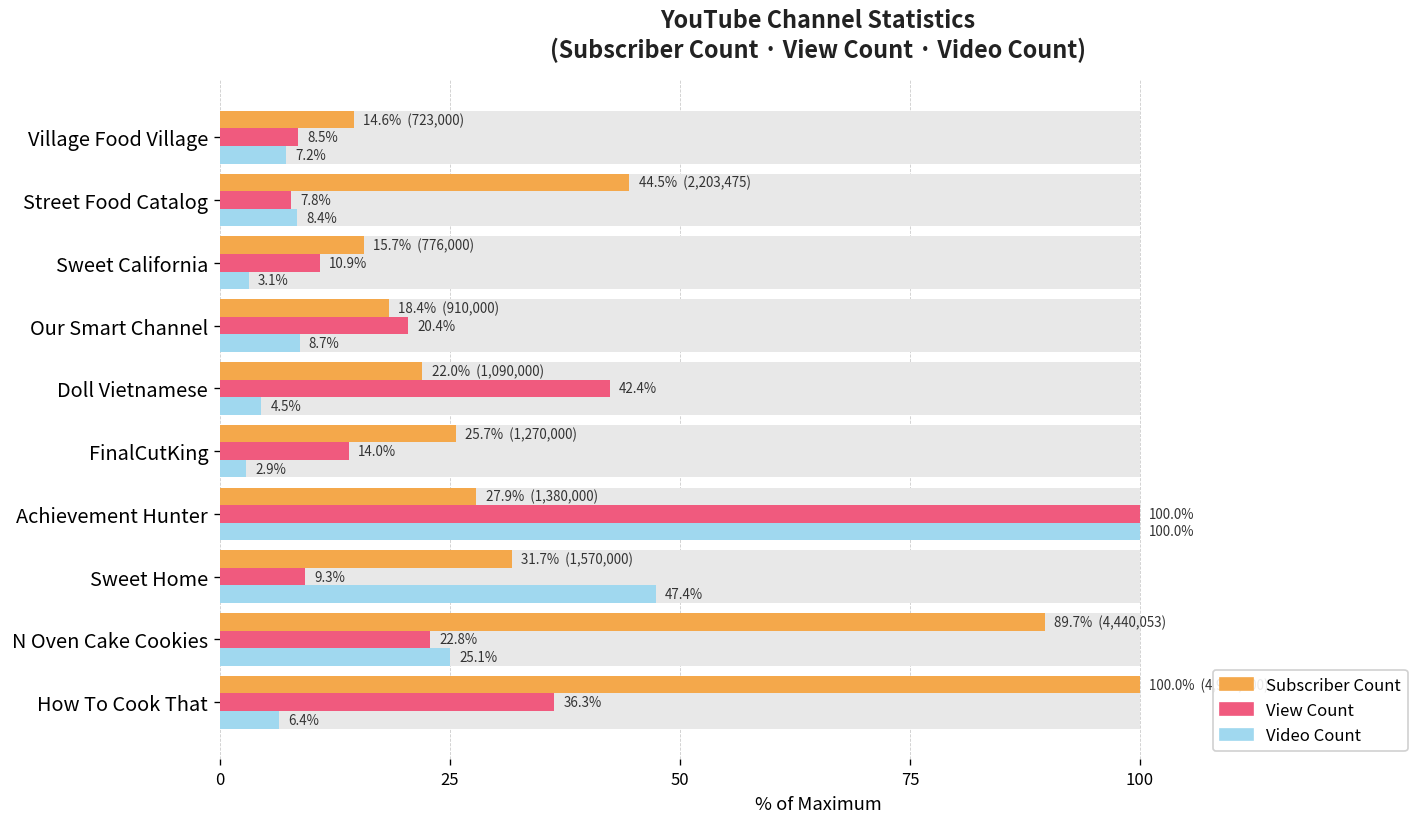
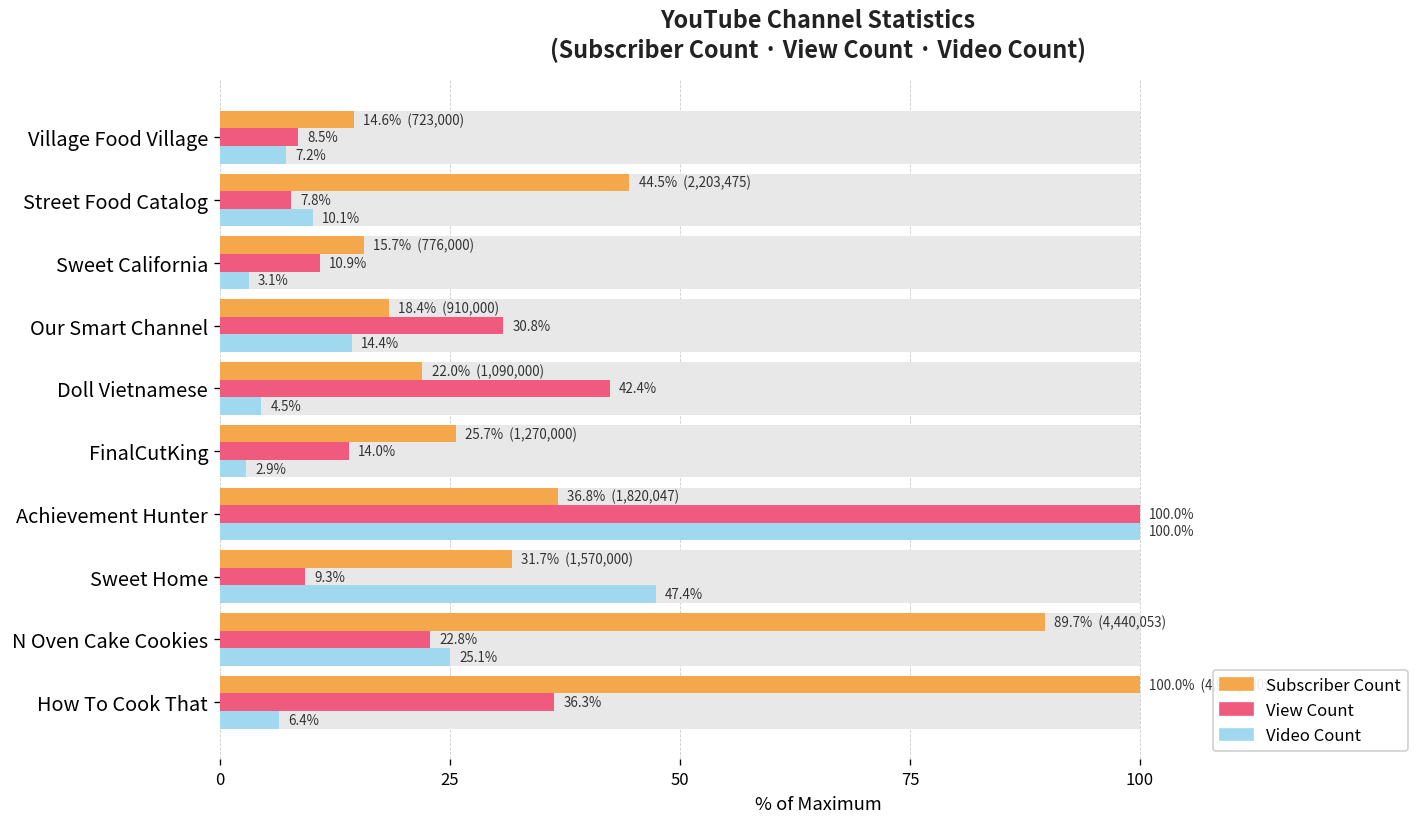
Video Count, Street Food Catalog: 8.4% -> 10.1%
View Count, Our Smart Channel: 20.4% -> 30.8%
Video Count, Our Smart Channel: 8.7% -> 14.4%
Subscriber Count, Achievement Hunter: 27.9% (1,380,000) -> 36.8% (1,820,047)
